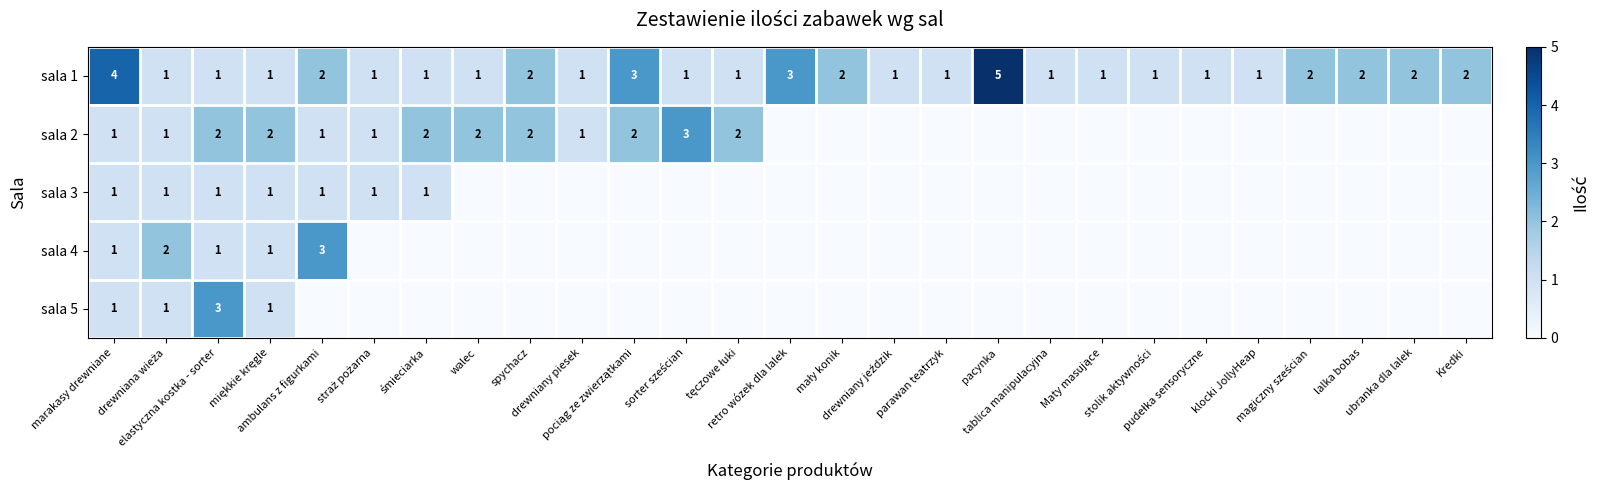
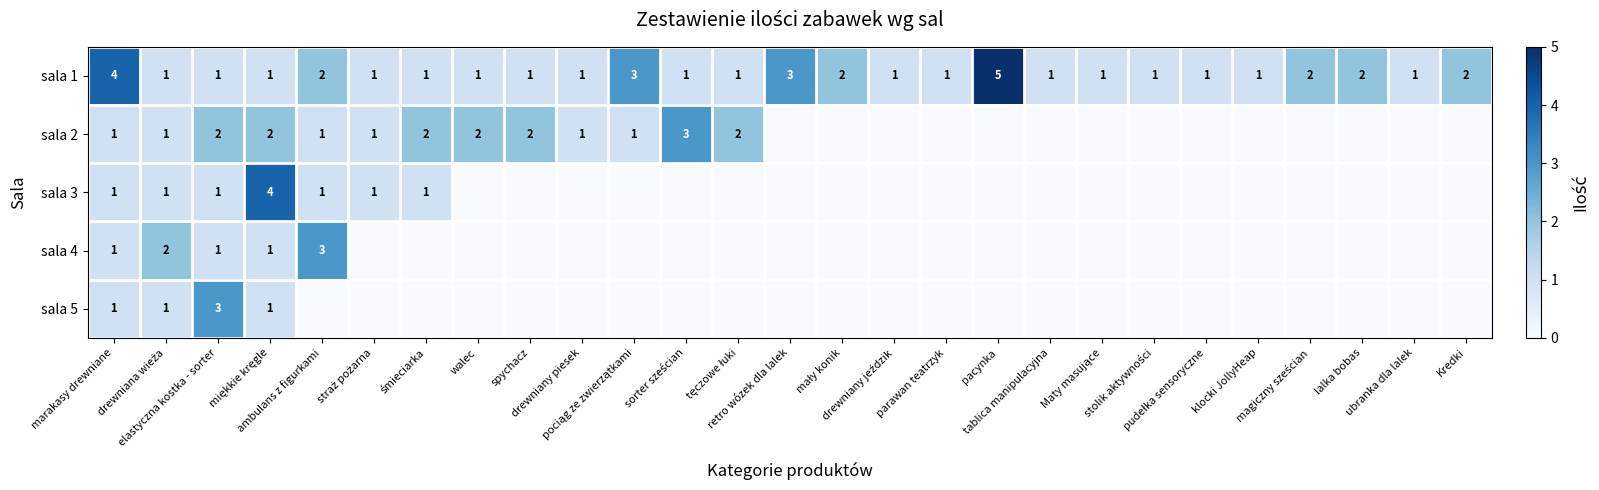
sala 1, spychacz: 2 -> 1
sala 1, ubranka dla lalek: 2 -> 1
sala 2, pociąg ze zwierzątkami: 2 -> 1
sala 3, miękkie kręgle: 1 -> 4
